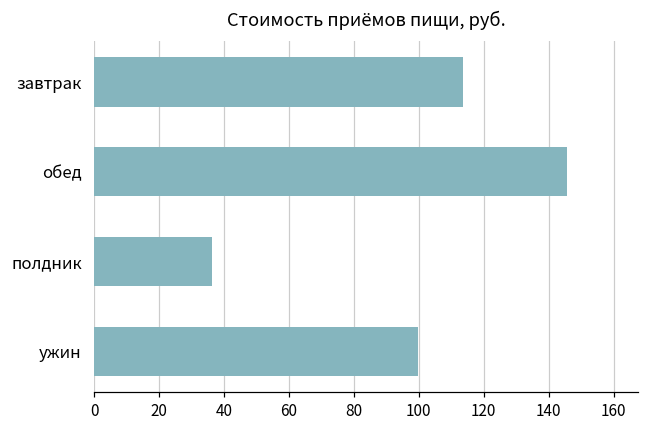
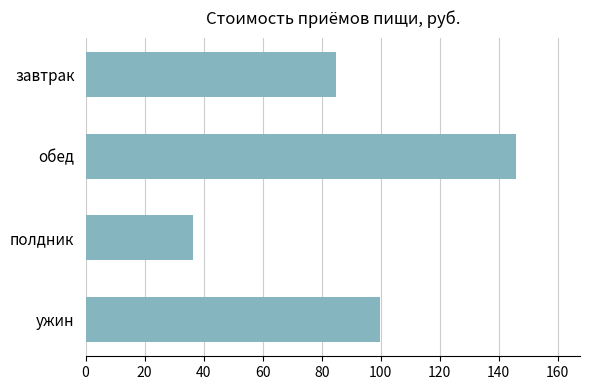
завтрак: 114 -> 85
